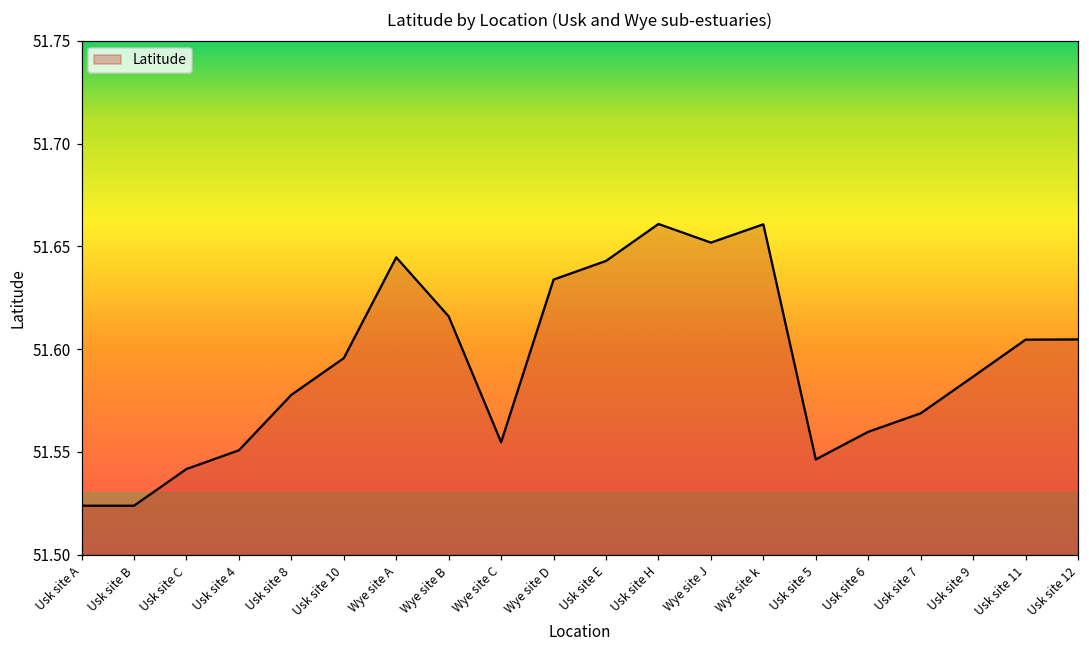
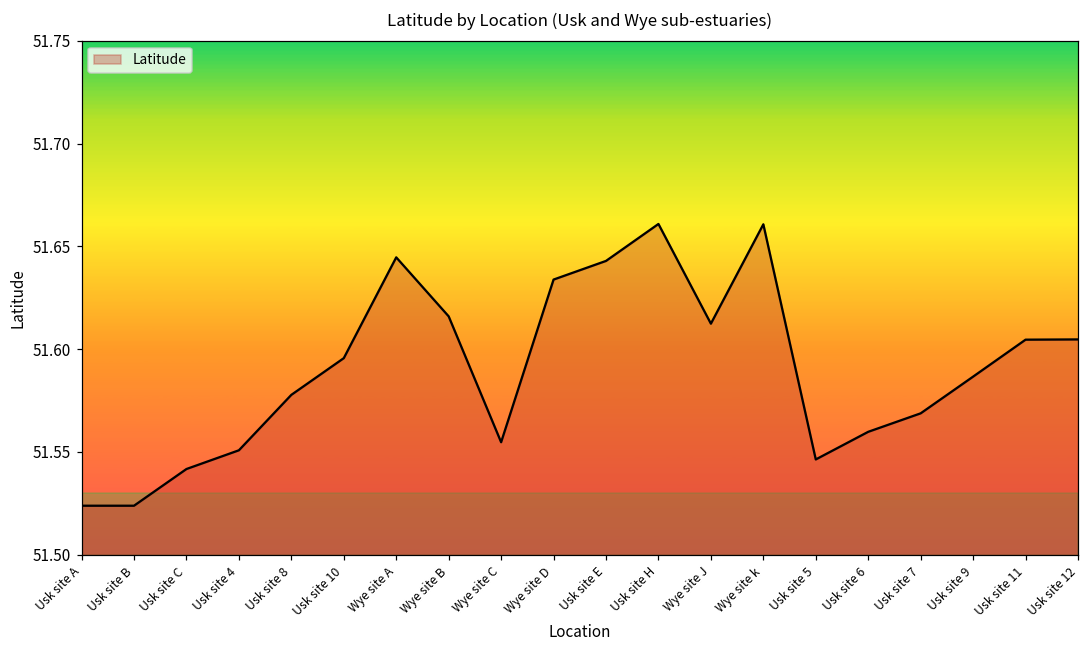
Wye site J: 51.652 -> 51.612
